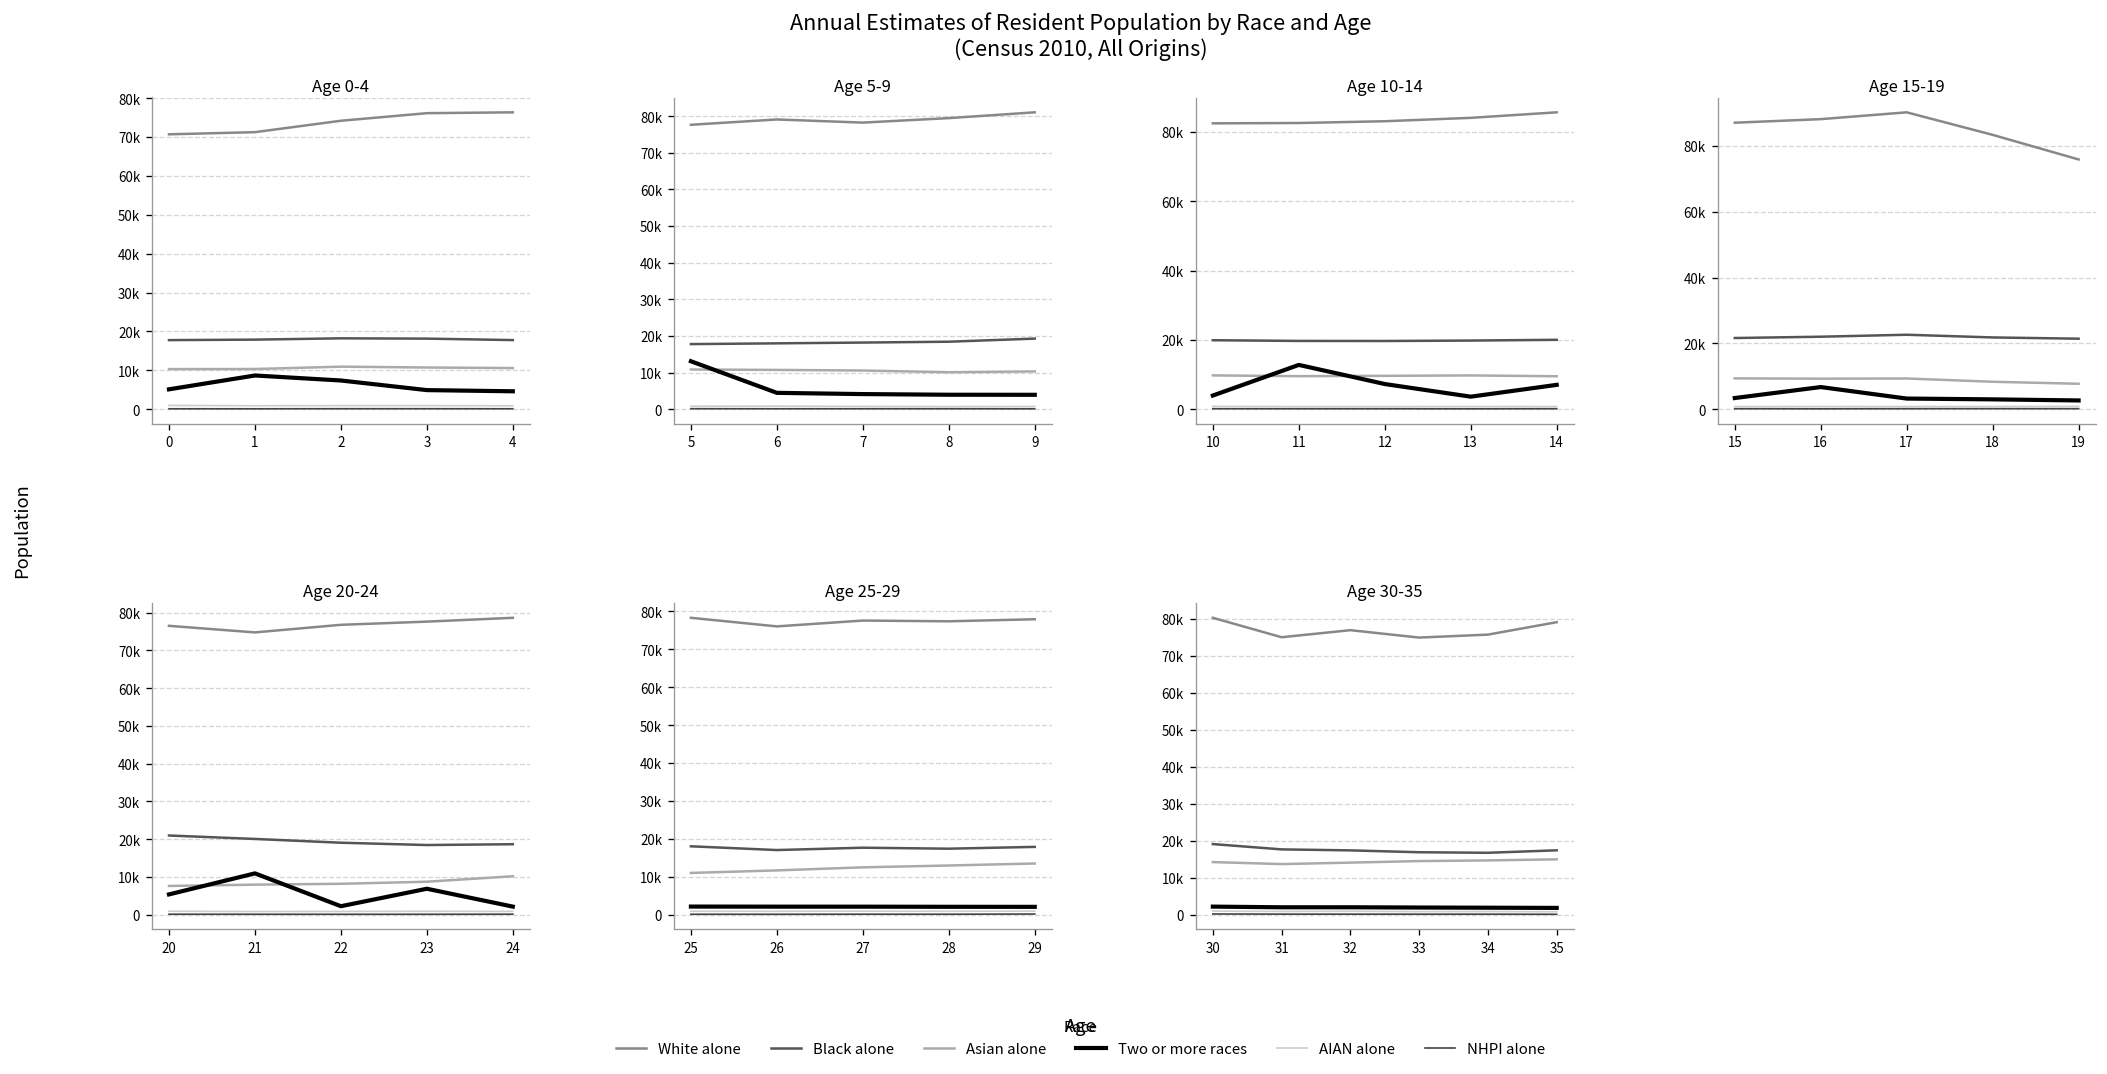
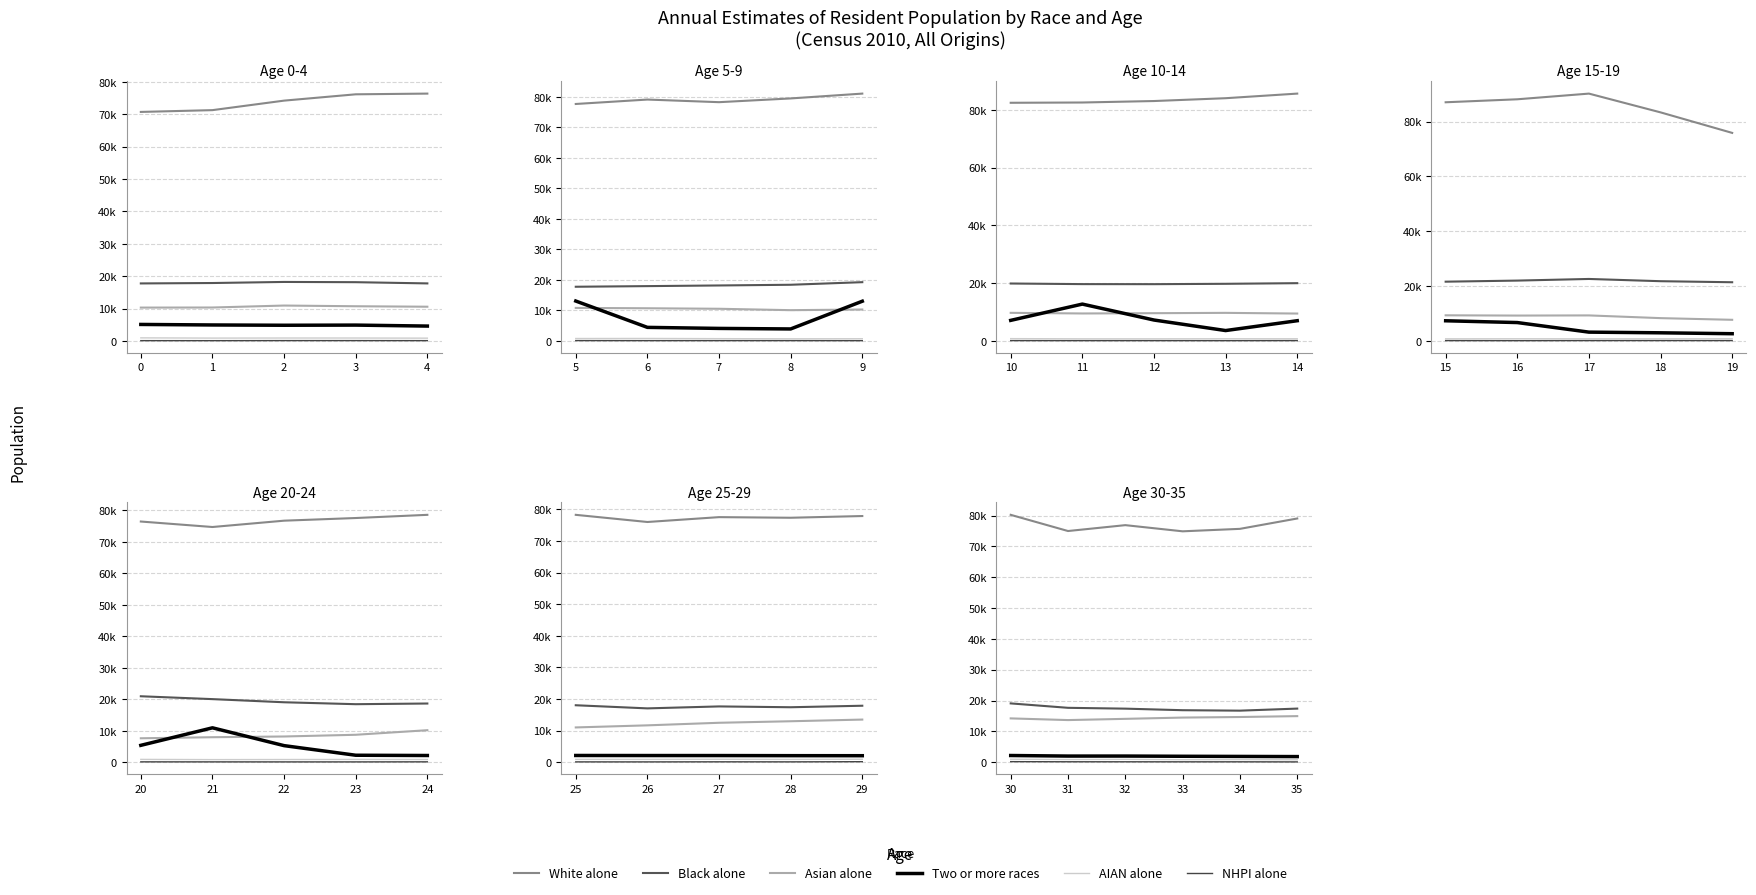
Age 0-4, Two or more races, 1: 9000 -> 5000
Age 0-4, Two or more races, 2: 7000 -> 5000
Age 5-9, Two or more races, 9: 4000 -> 13000
Age 10-14, Two or more races, 10: 4000 -> 7000
Age 15-19, Two or more races, 15: 3000 -> 7000
Age 20-24, Two or more races, 22: 2000 -> 5000
Age 20-24, Two or more races, 23: 7000 -> 2000
